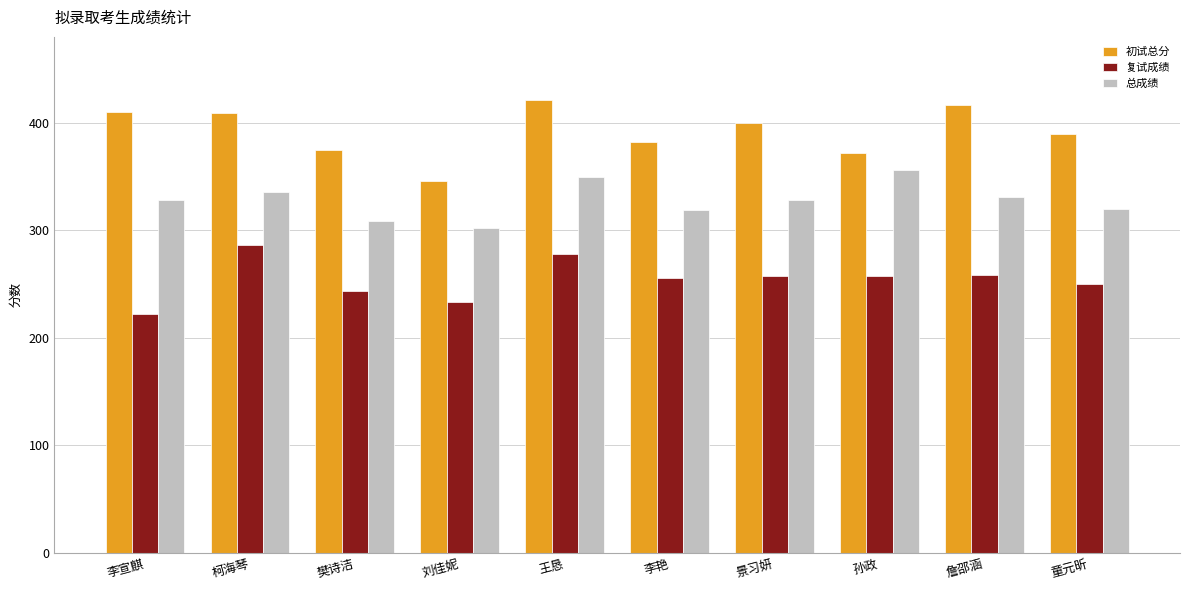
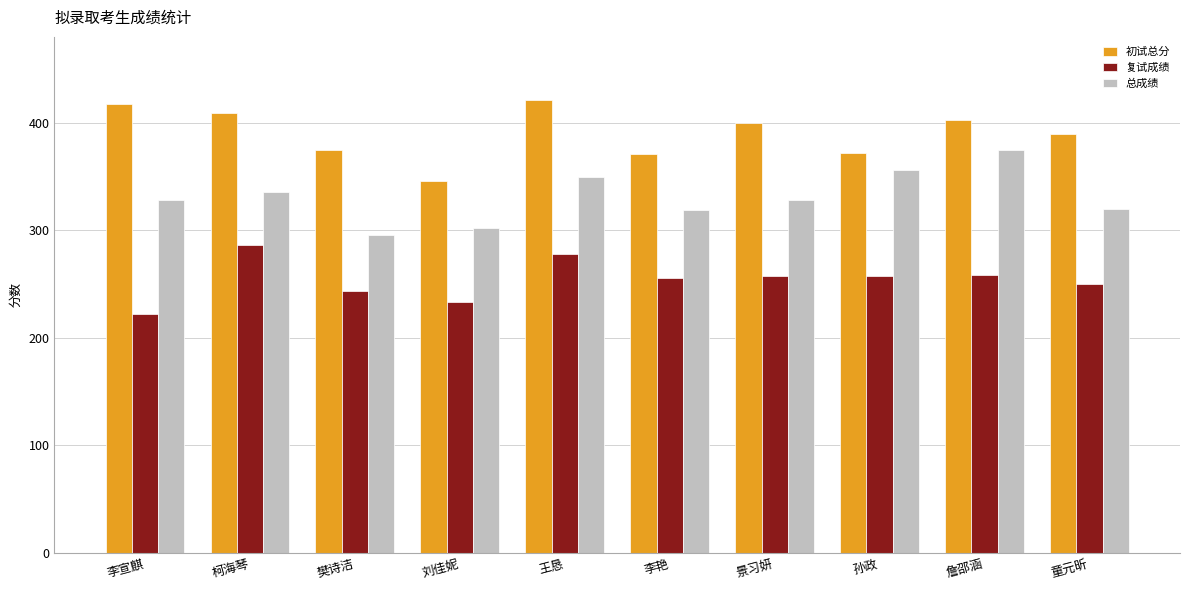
初试总分, 李宣麒: 410 -> 418
总成绩, 樊诗洁: 309 -> 296
初试总分, 李艳: 382 -> 371
初试总分, 詹邵涵: 417 -> 403
总成绩, 詹邵涵: 331 -> 374
